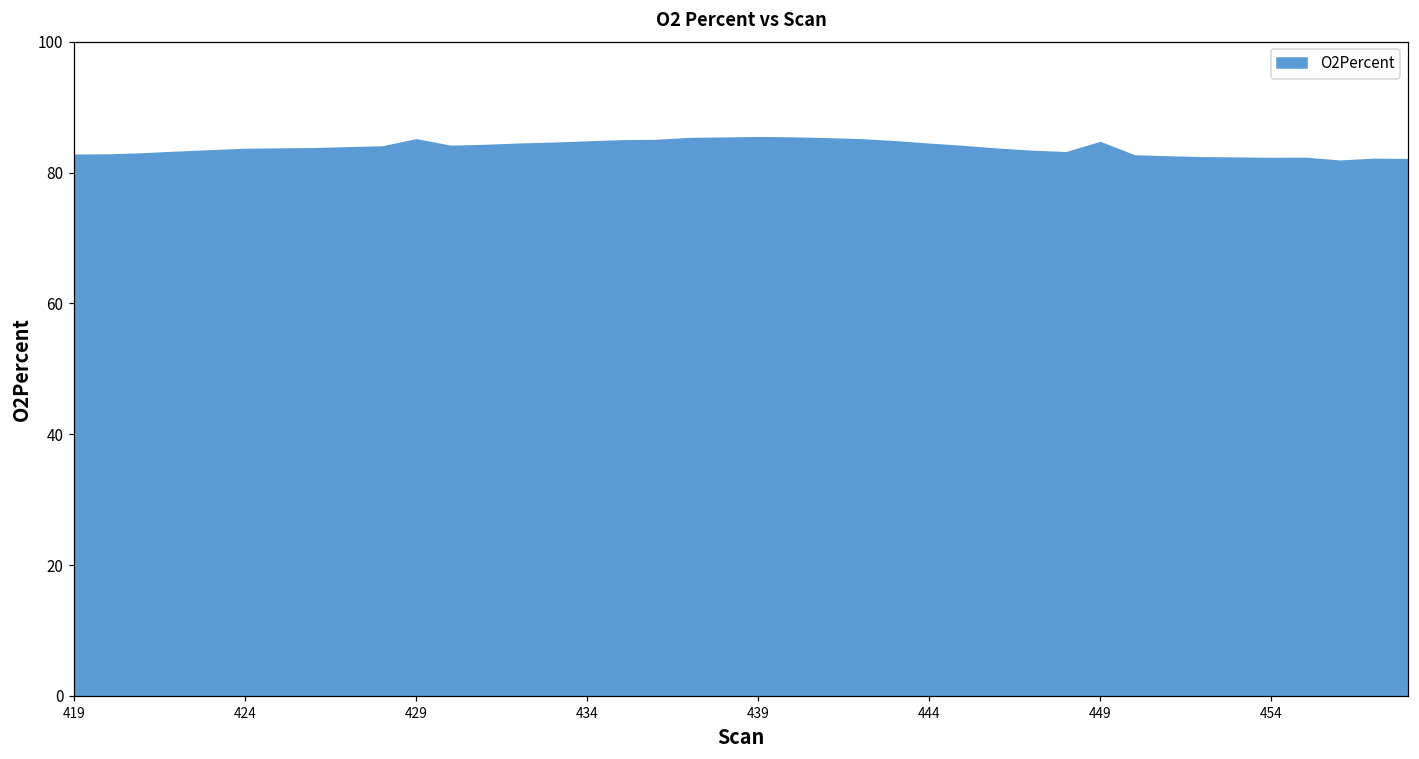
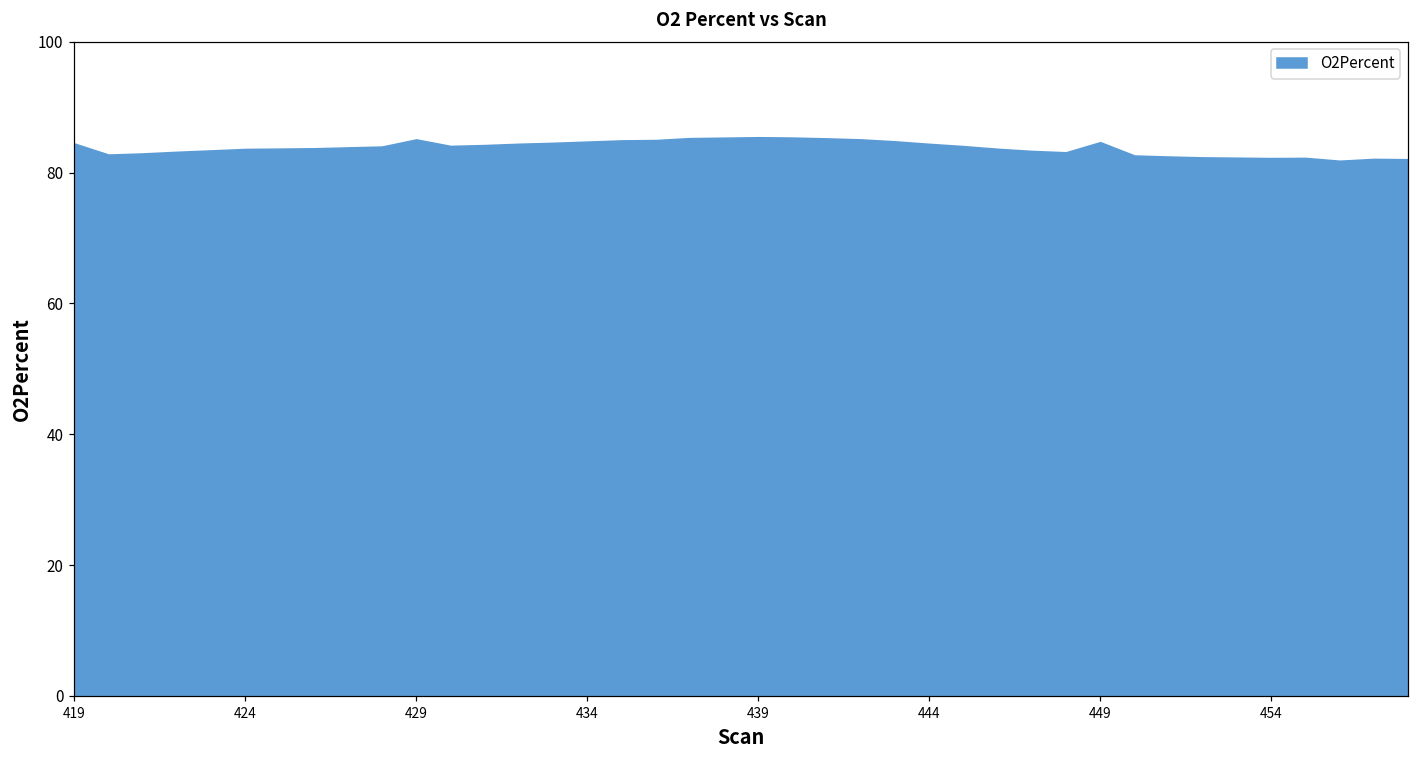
419: 83 -> 84
